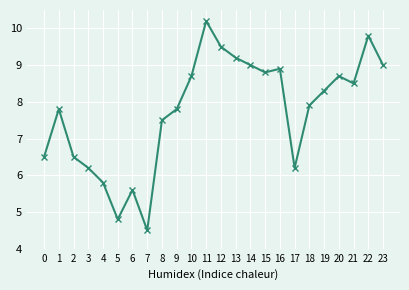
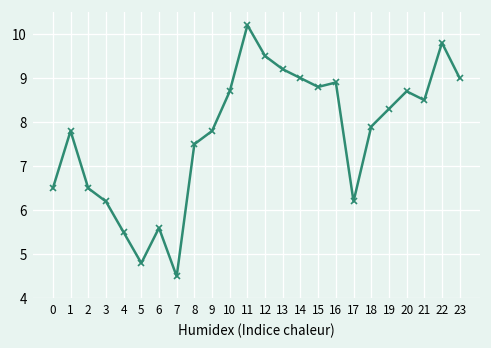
4: 5.8 -> 5.5
